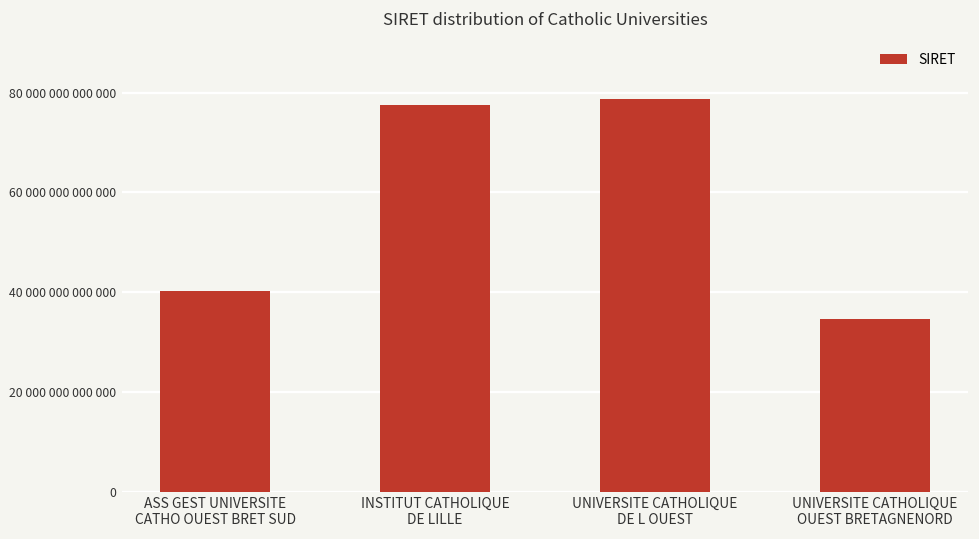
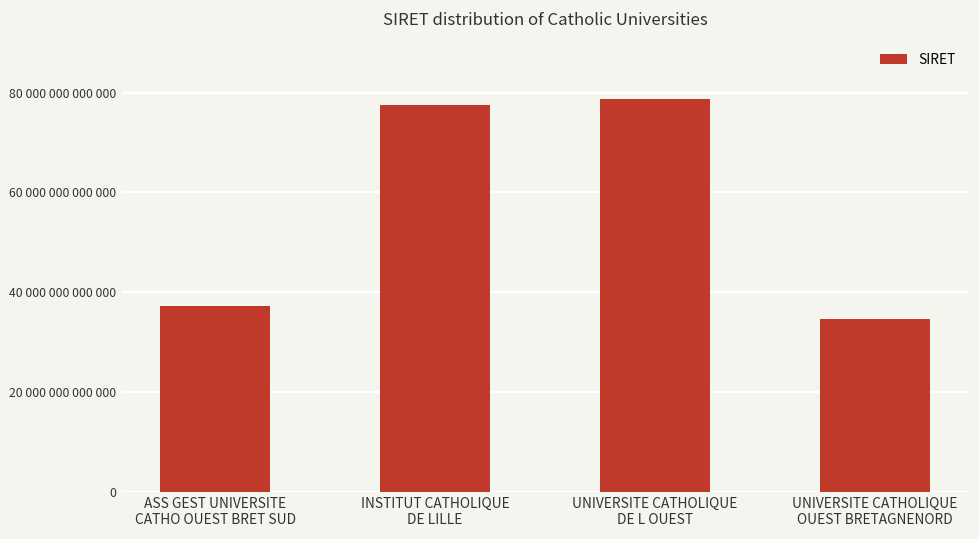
ASS GEST UNIVERSITE CATHO OUEST BRET SUD: 40000000000000 -> 37000000000000
